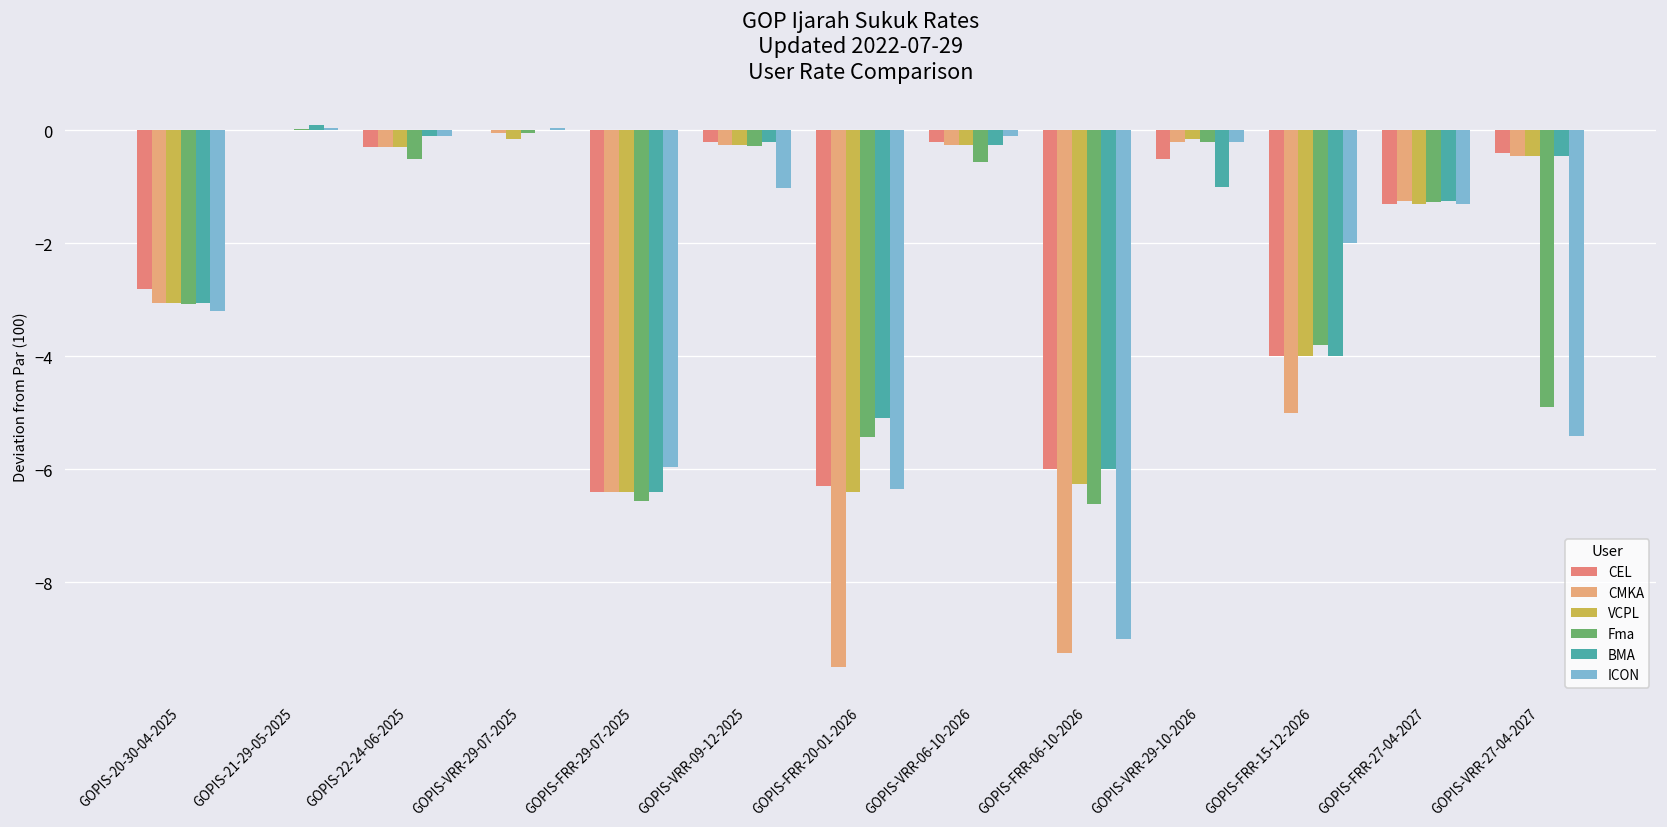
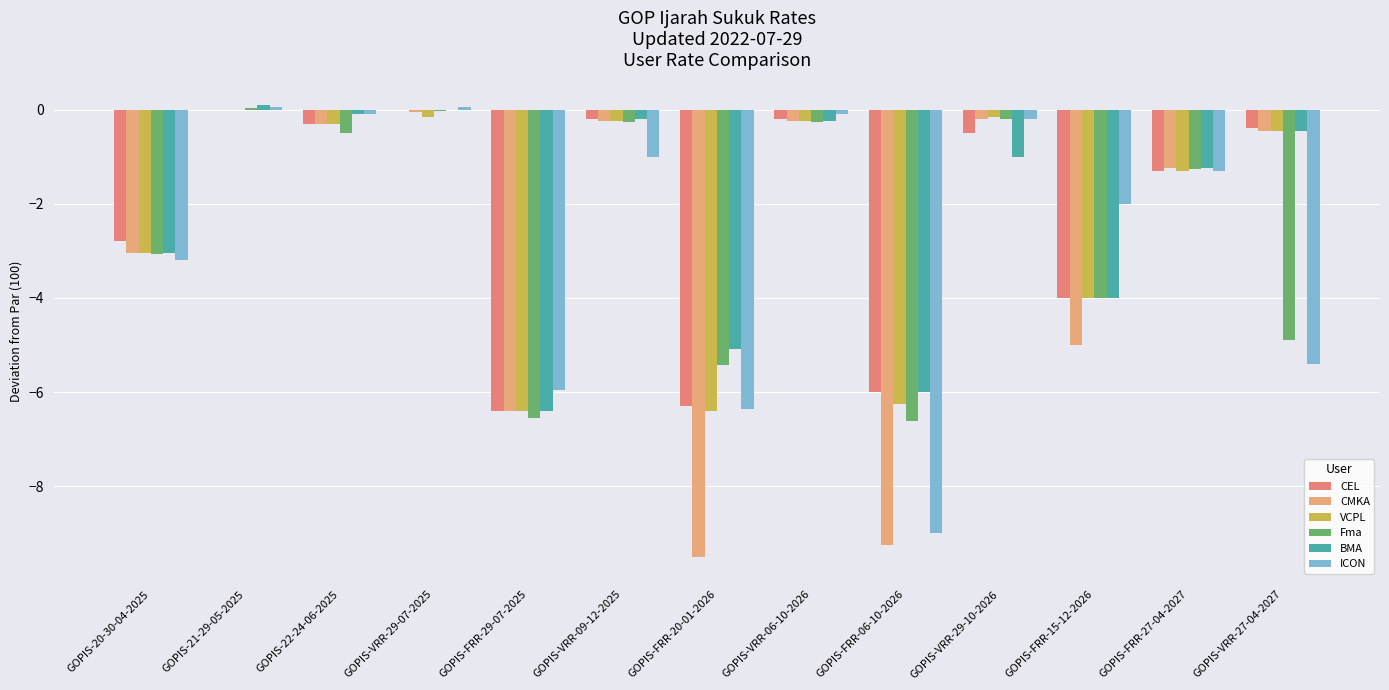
Fma, GOPIS-VRR-06-10-2026: -0.6 -> -0.3
Fma, GOPIS-FRR-15-12-2026: -3.8 -> -4.0
